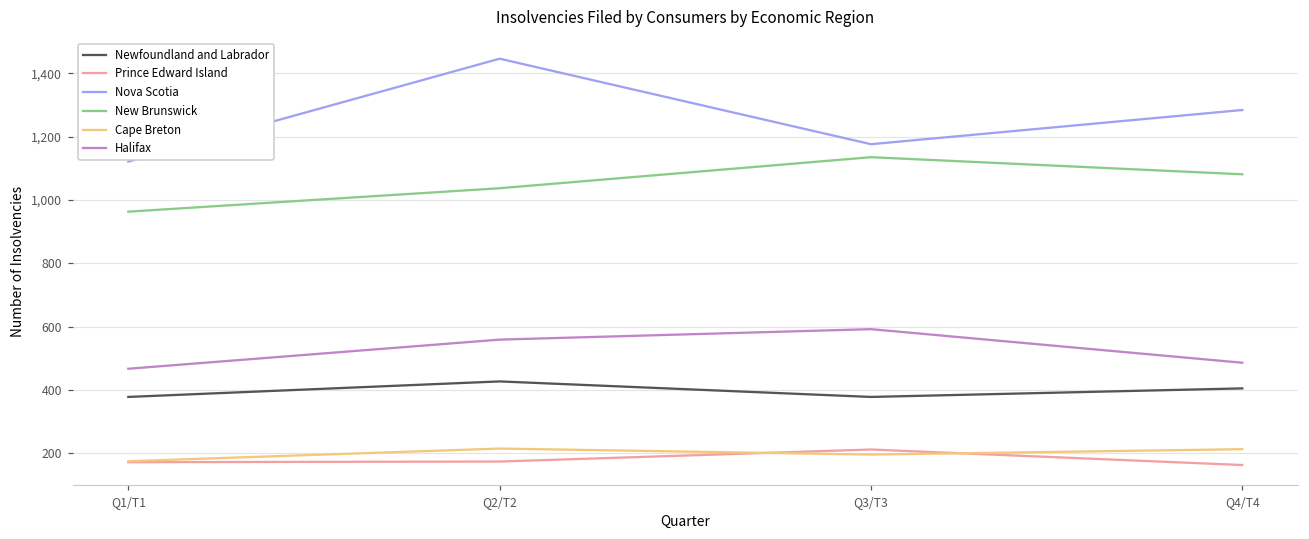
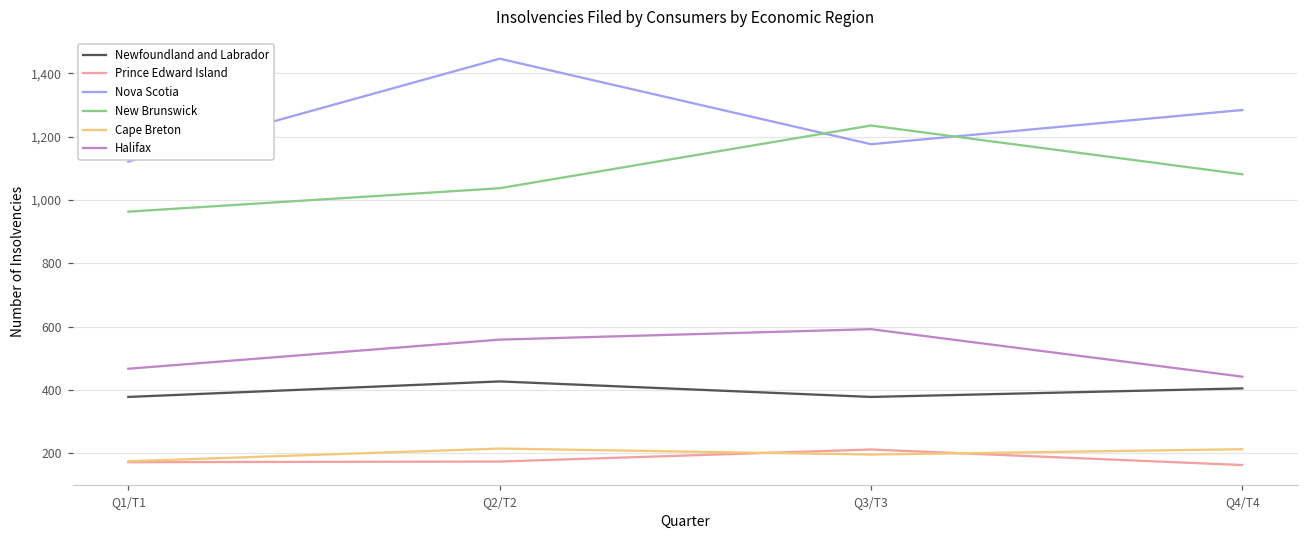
New Brunswick, Q3/T3: 1,140 -> 1,240
Halifax, Q4/T4: 490 -> 440
